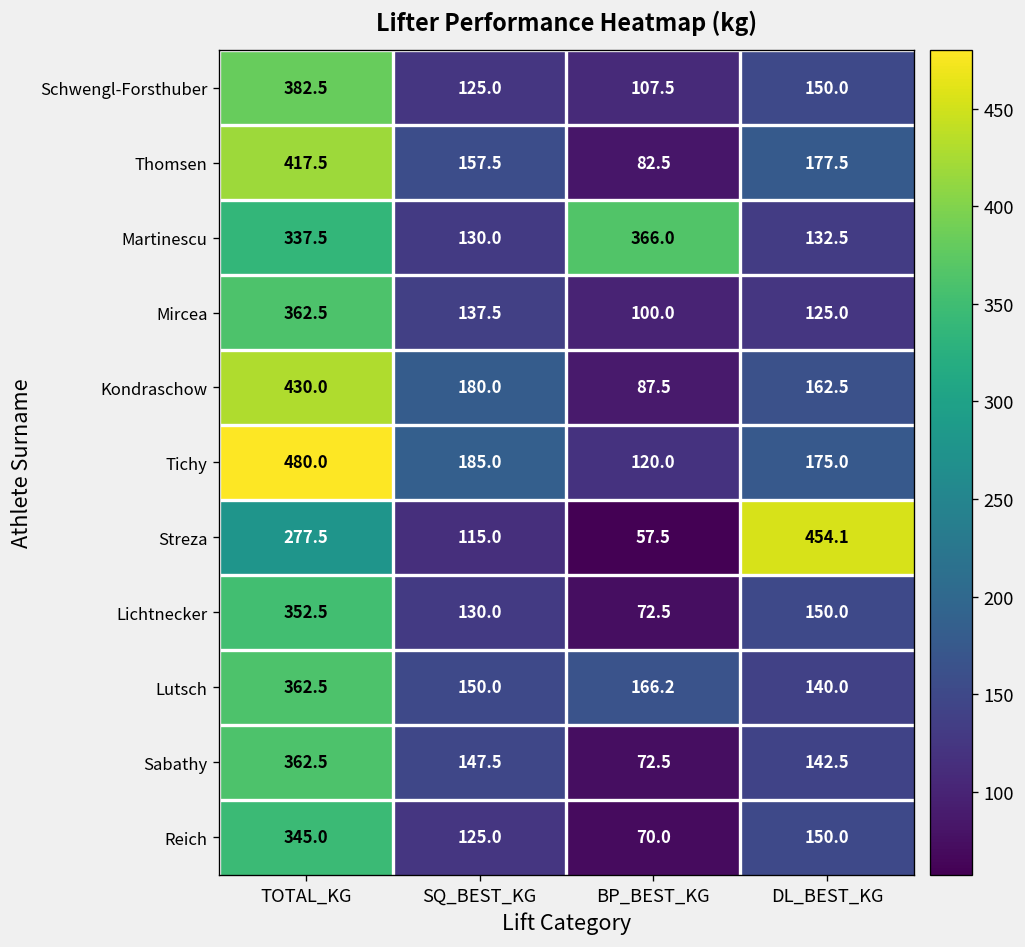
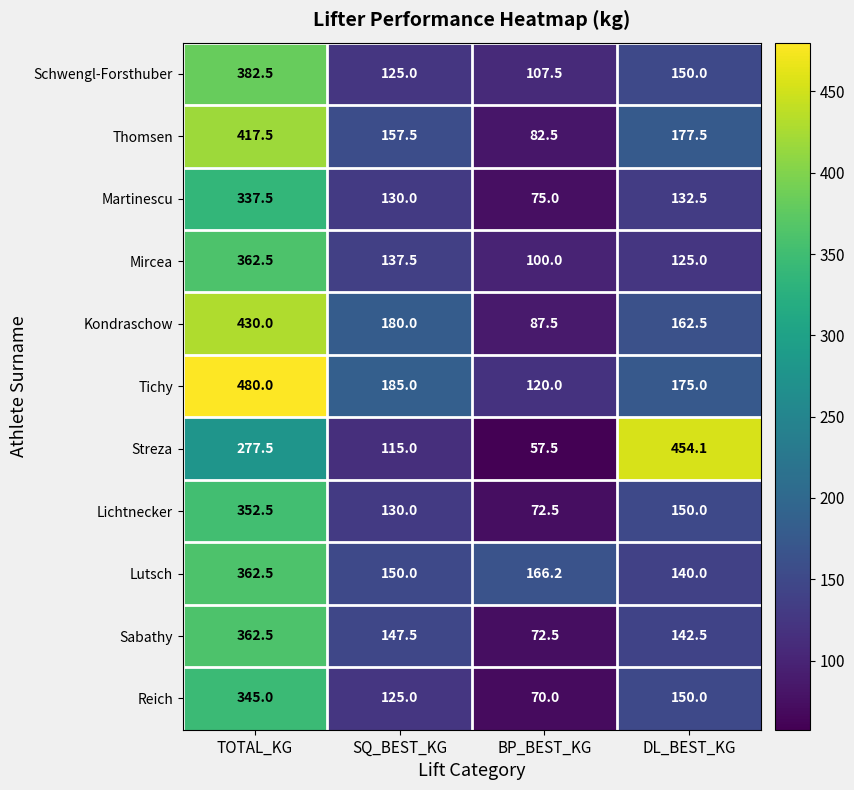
Martinescu, BP_BEST_KG: 366.0 -> 75.0
